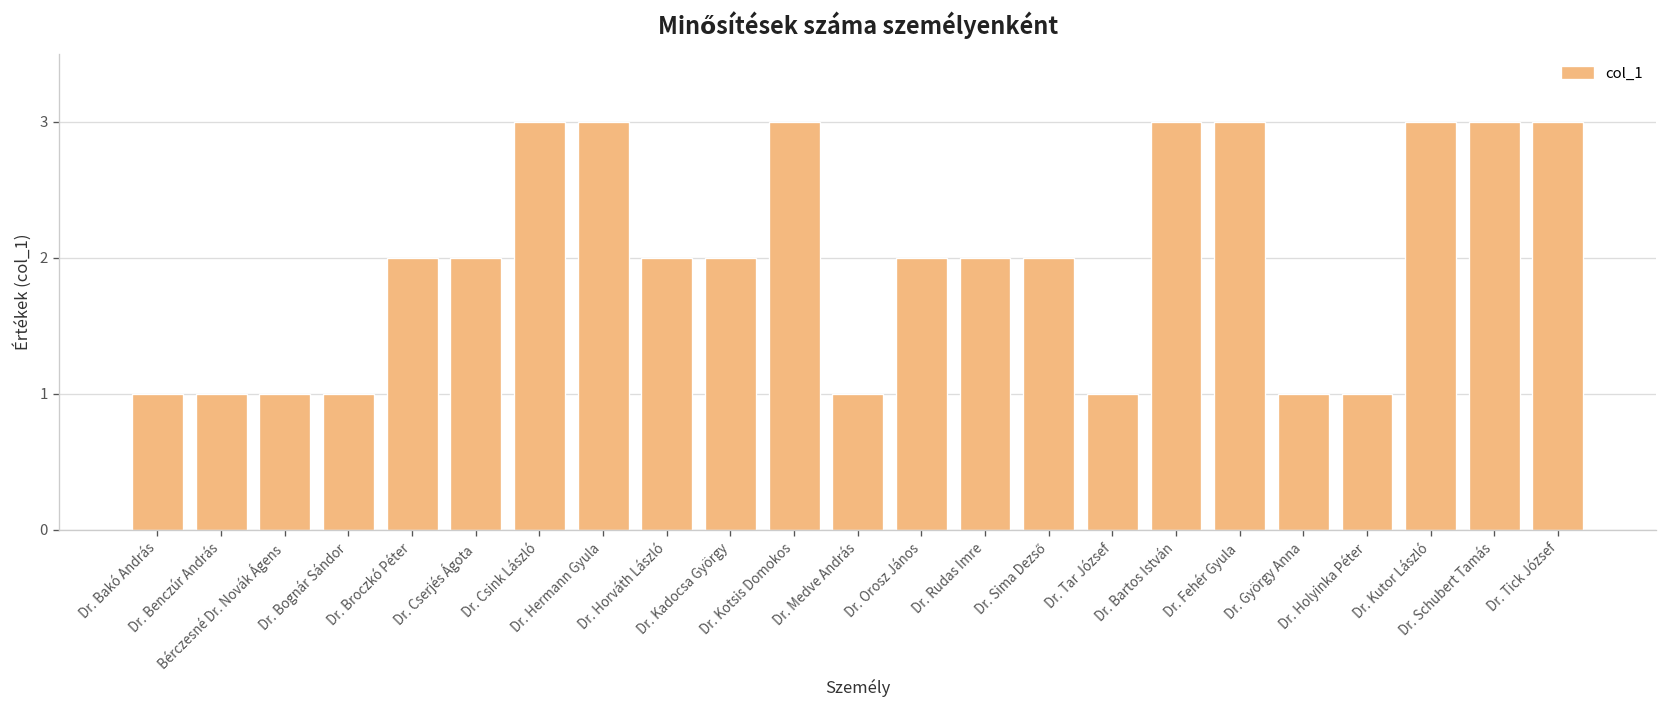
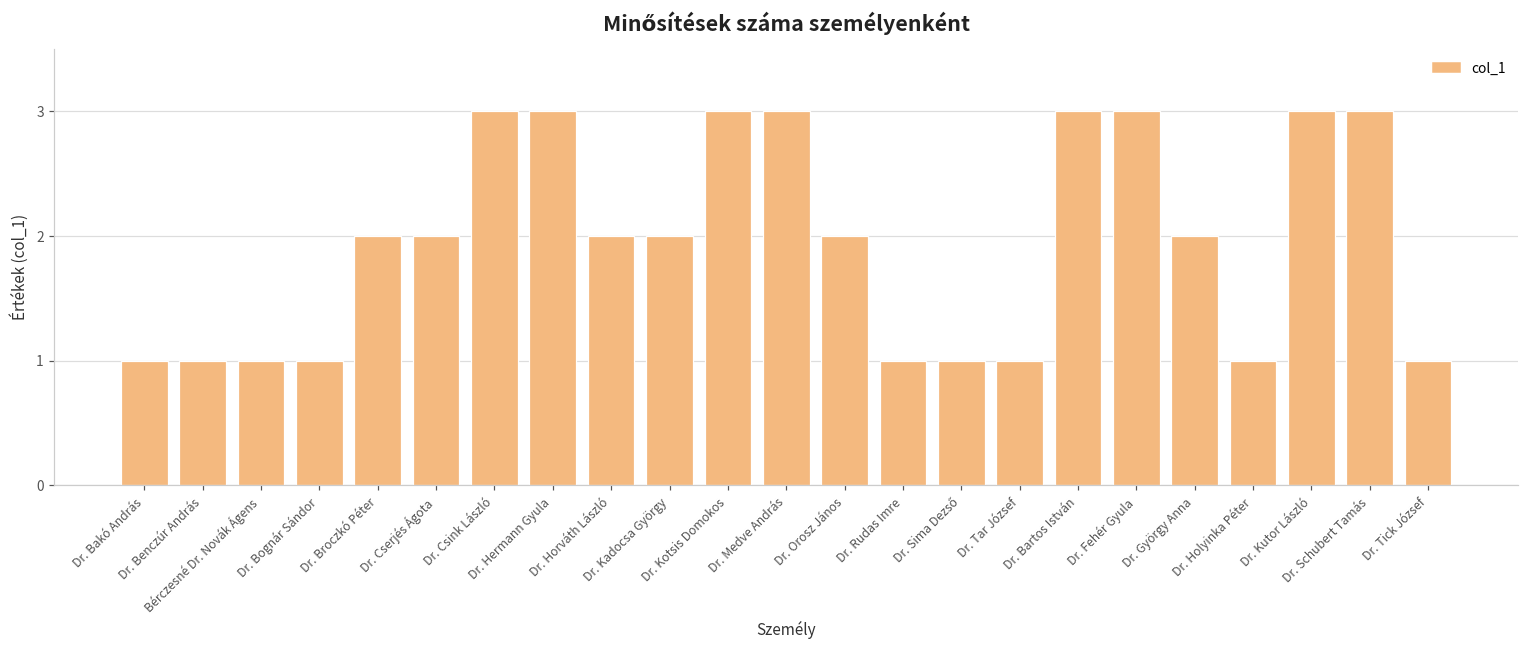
Dr. Medve András: 1 -> 3
Dr. Rudas Imre: 2 -> 1
Dr. Sima Dezső: 2 -> 1
Dr. György Anna: 1 -> 2
Dr. Tick József: 3 -> 1
